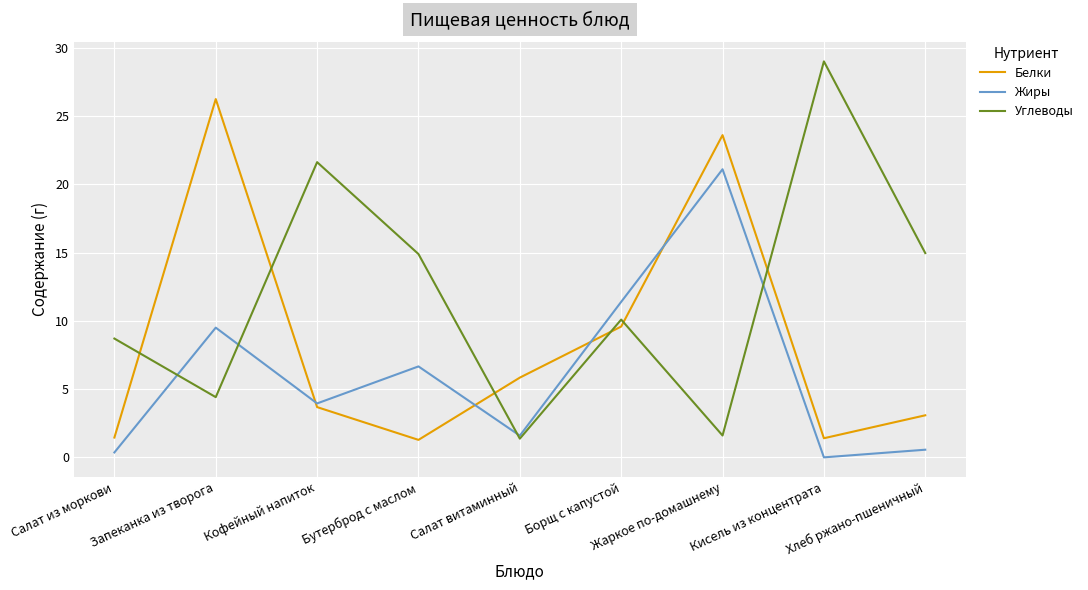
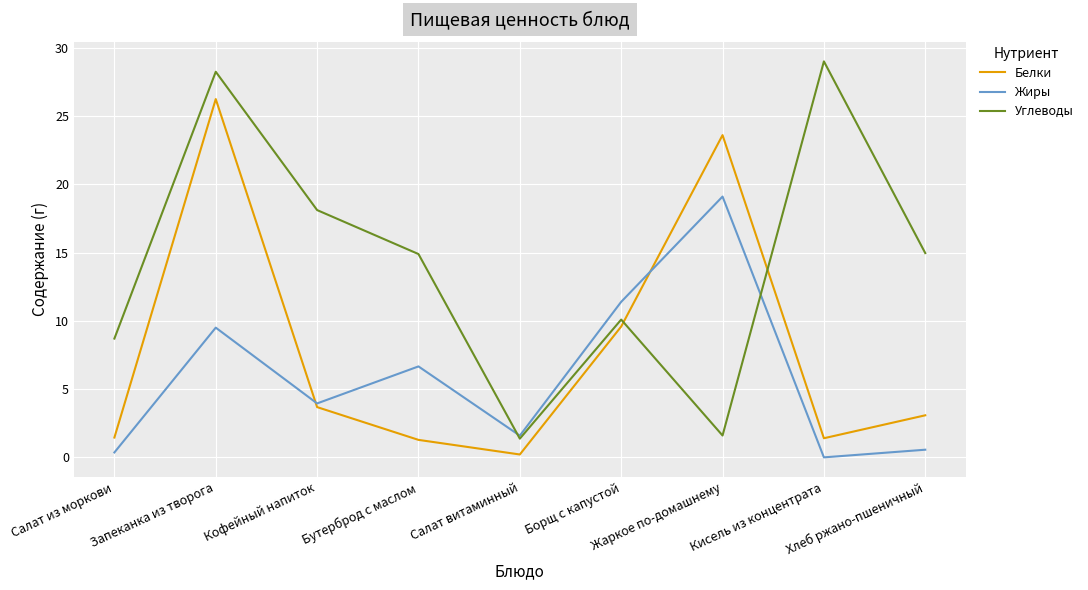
Углеводы, Запеканка из творога: 4.4 -> 28.2
Углеводы, Кофейный напиток: 21.6 -> 18.1
Белки, Салат витаминный: 5.8 -> 0.2
Жиры, Жаркое по-домашнему: 21.1 -> 19.1
